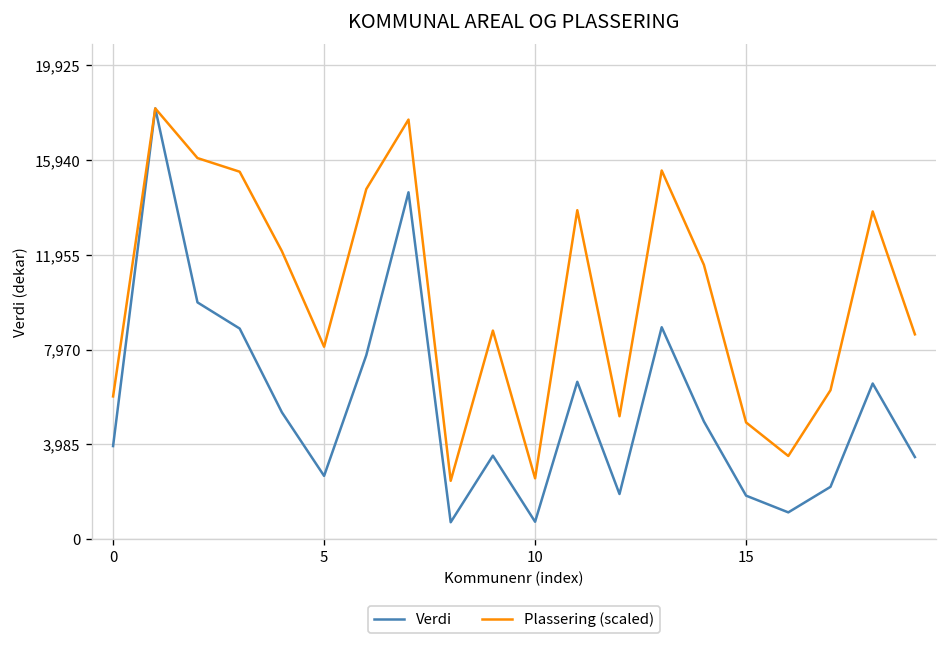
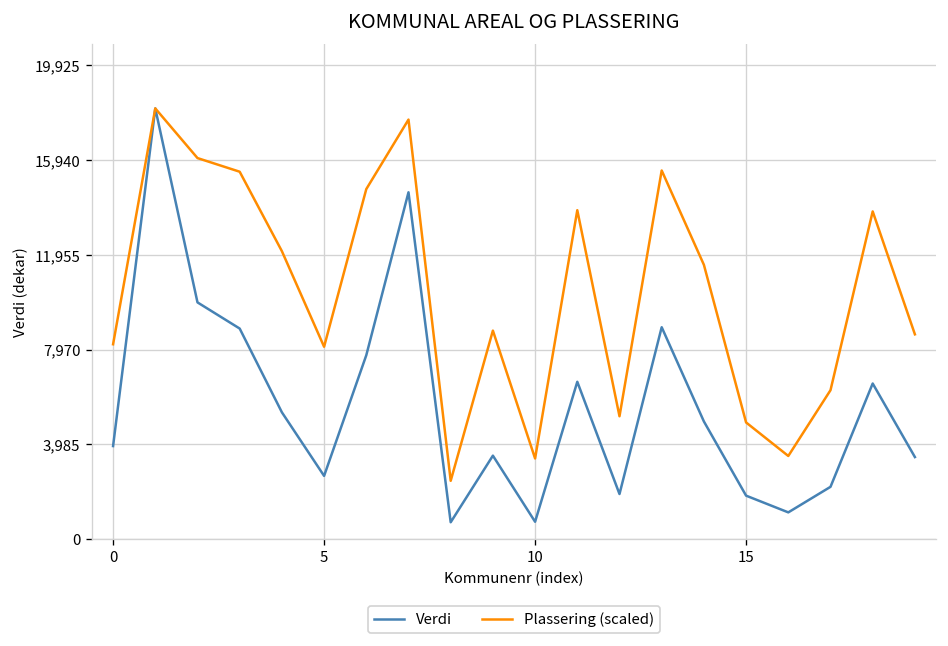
Plassering (scaled), 0: 6,000 -> 8,200
Plassering (scaled), 10: 2,600 -> 3,400
